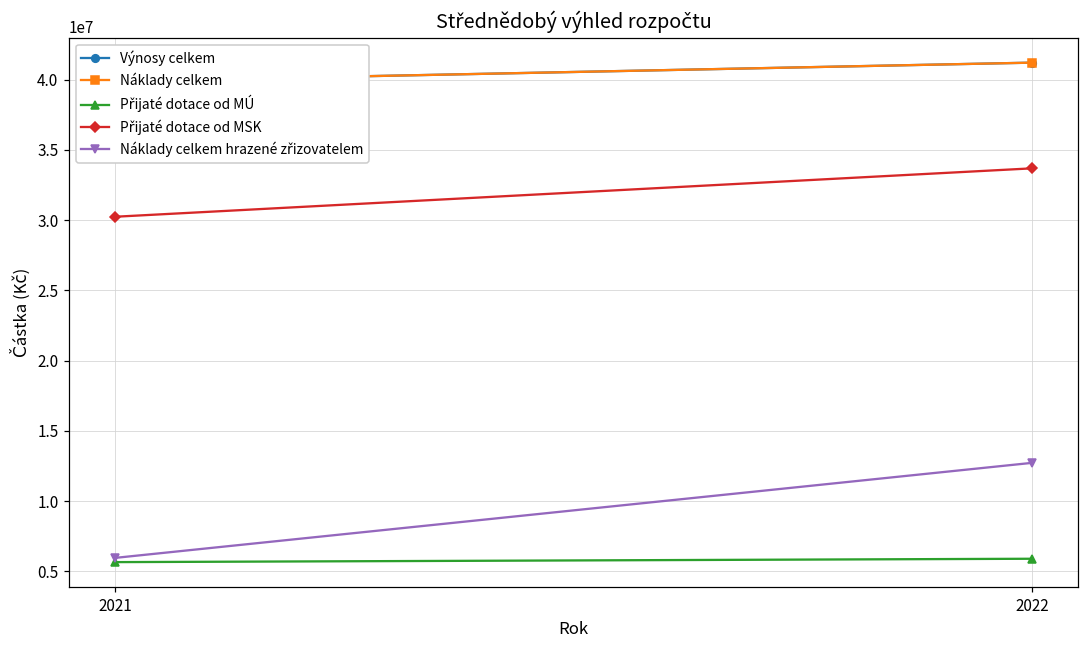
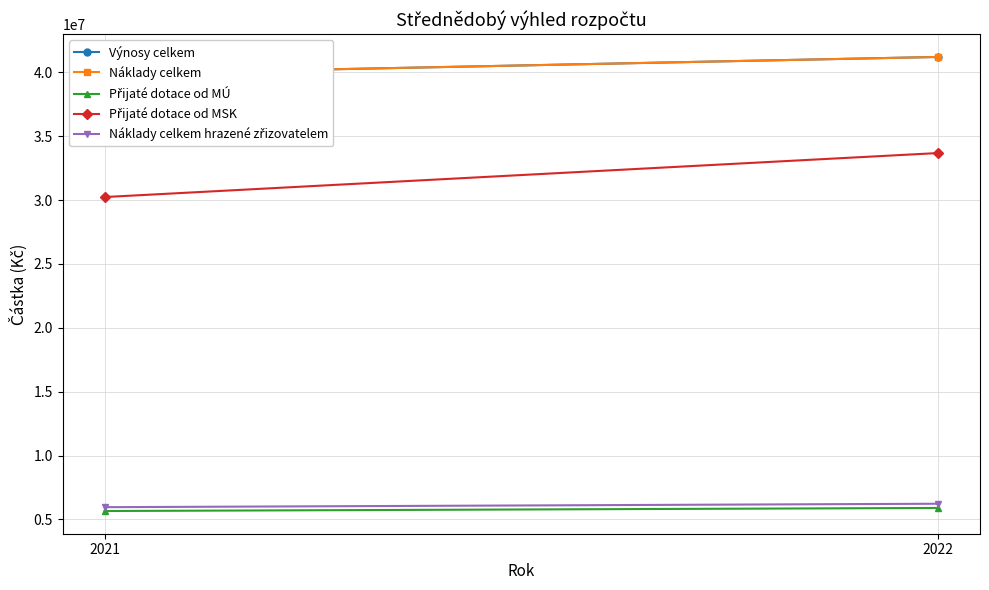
Náklady celkem hrazené zřizovatelem, 2022: 12700000 -> 6200000
